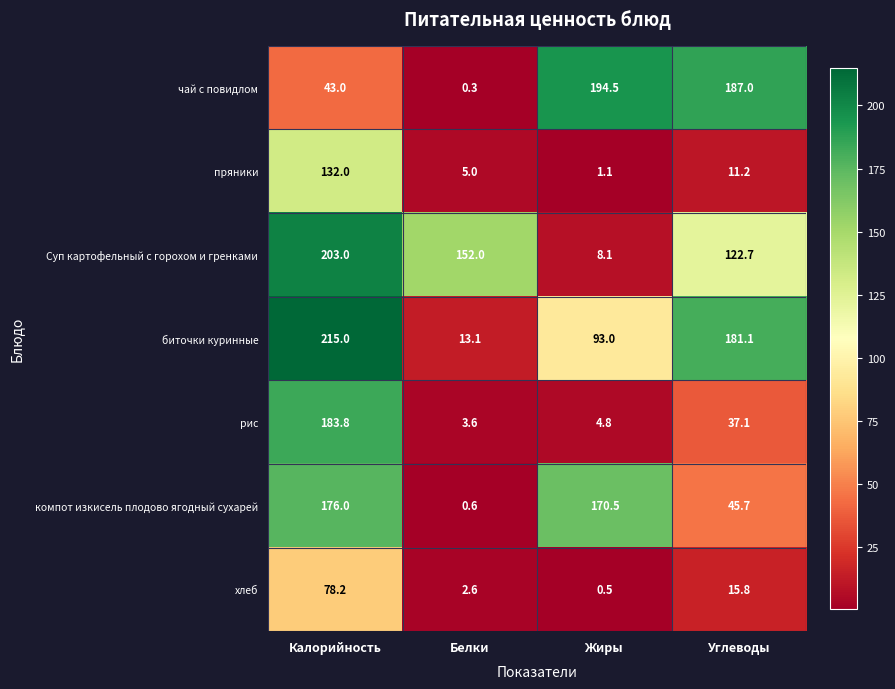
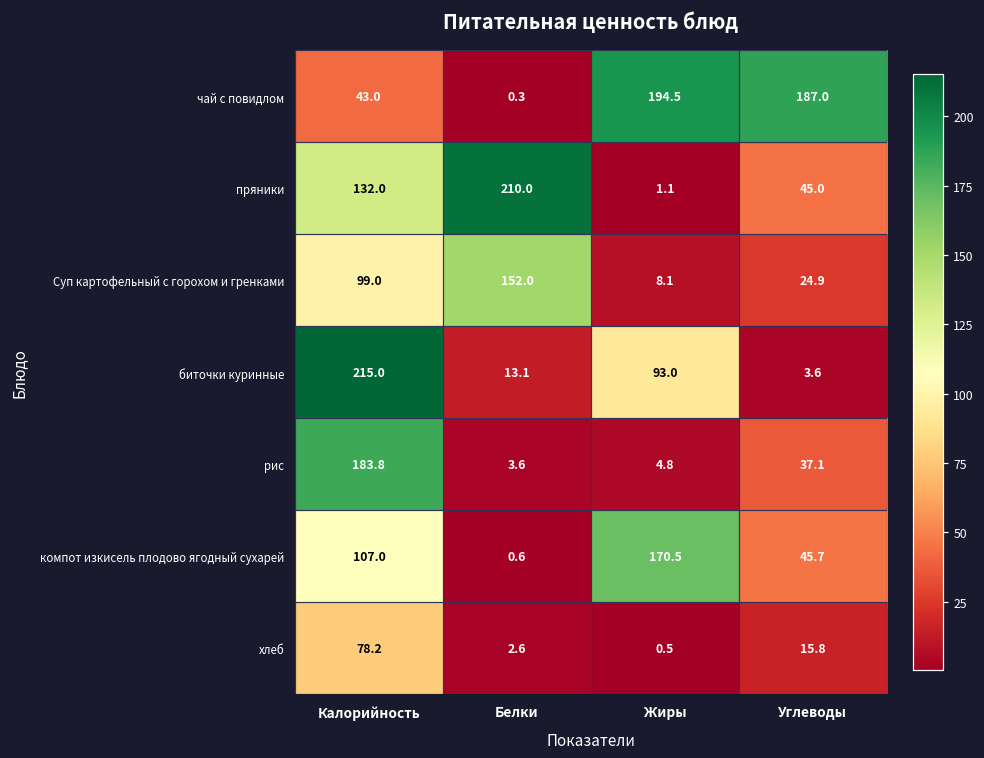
пряники, Белки: 5.0 -> 210.0
пряники, Углеводы: 11.2 -> 45.0
Суп картофельный с горохом и гренками, Калорийность: 203.0 -> 99.0
Суп картофельный с горохом и гренками, Углеводы: 122.7 -> 24.9
биточки куринные, Углеводы: 181.1 -> 3.6
компот изкисель плодово ягодный сухарей, Калорийность: 176.0 -> 107.0
